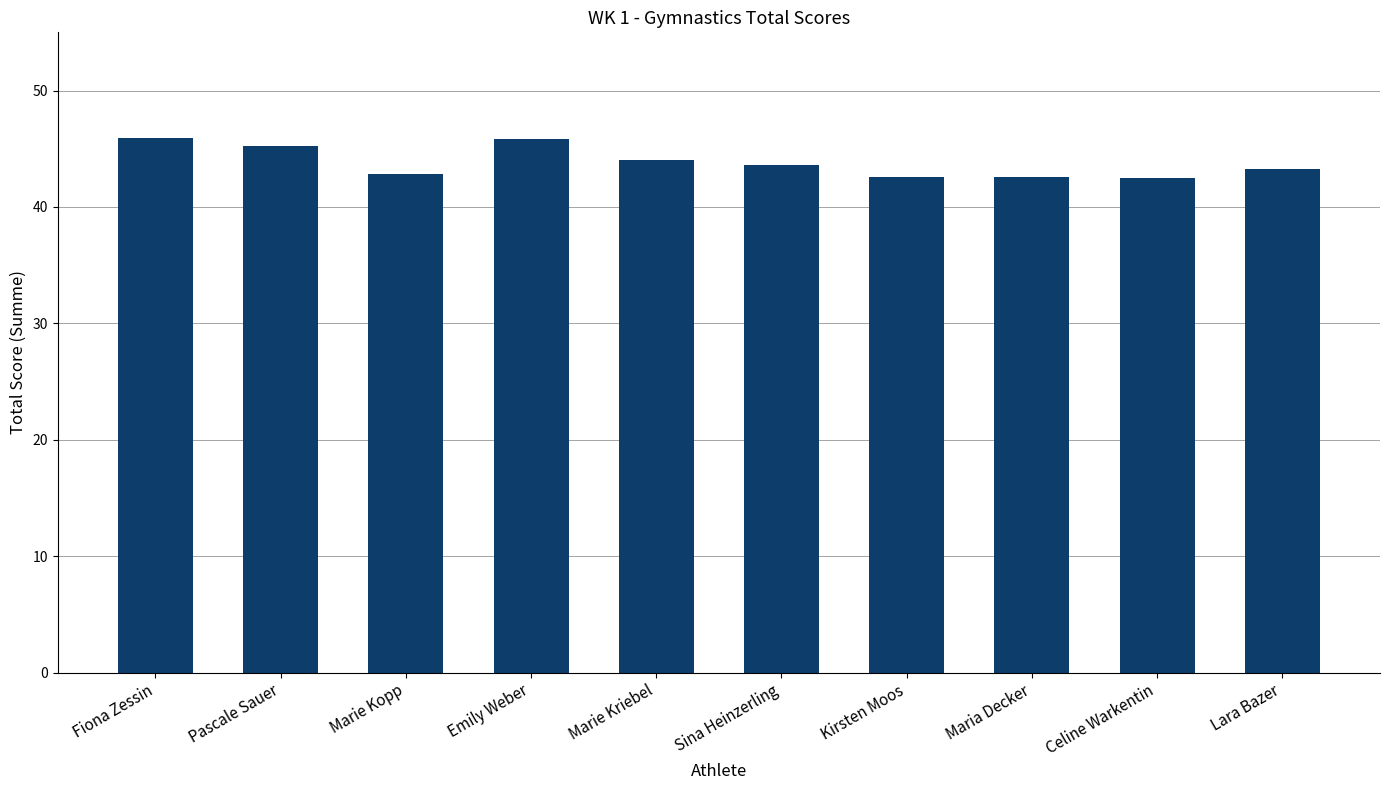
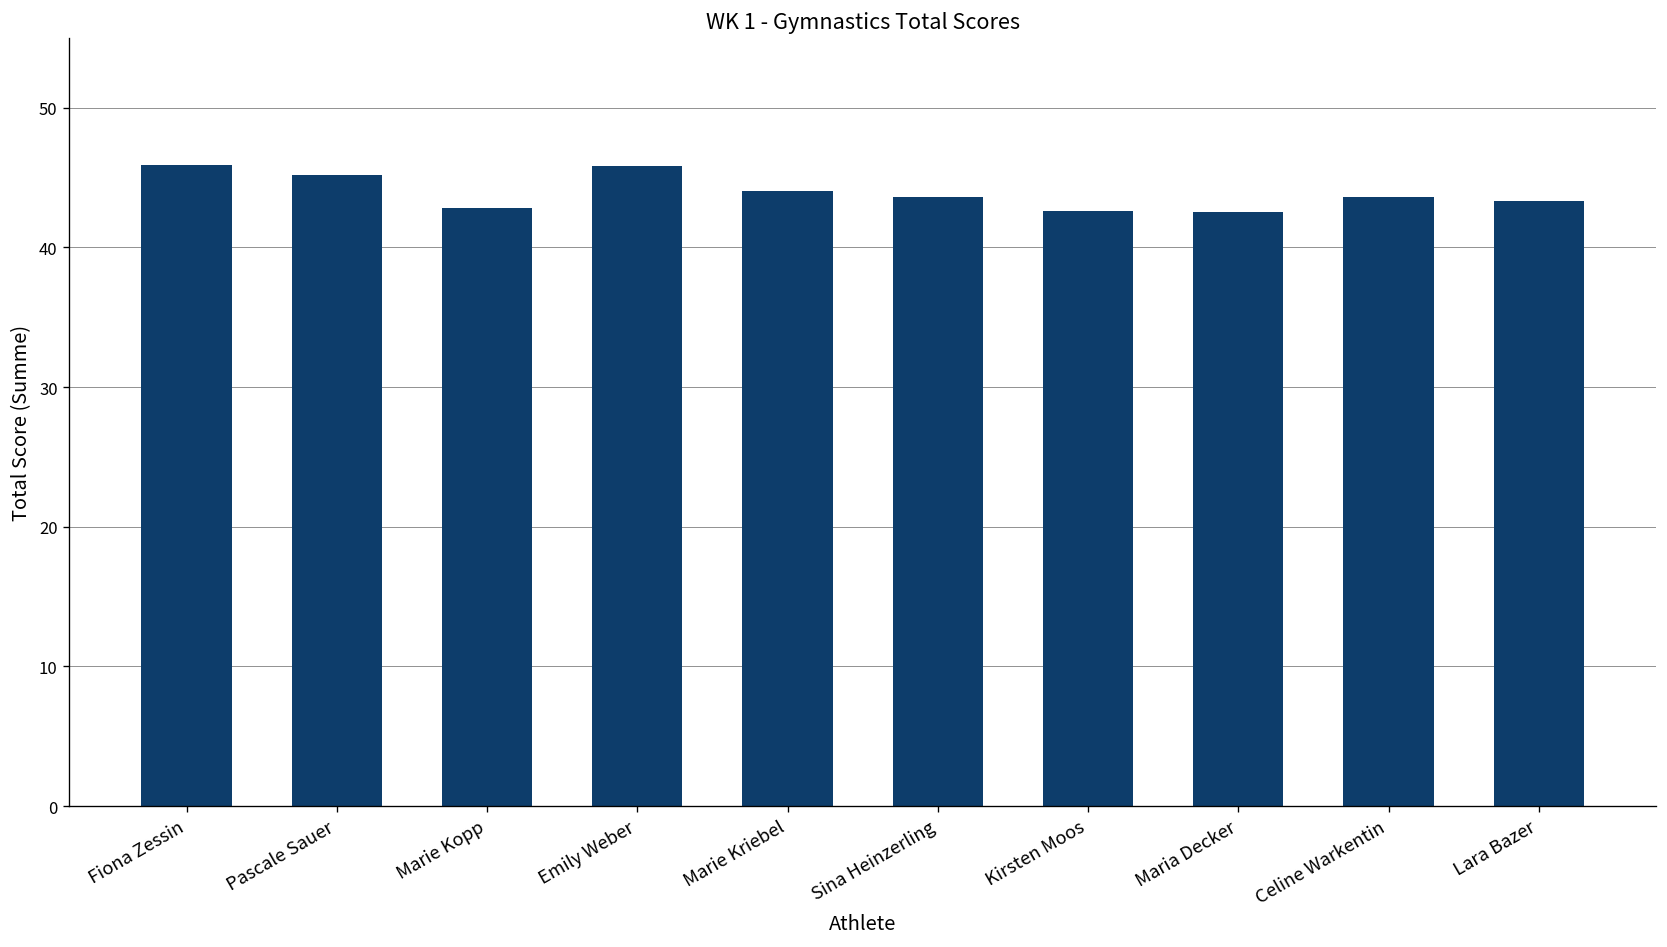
Celine Warkentin: 42.5 -> 43.6
